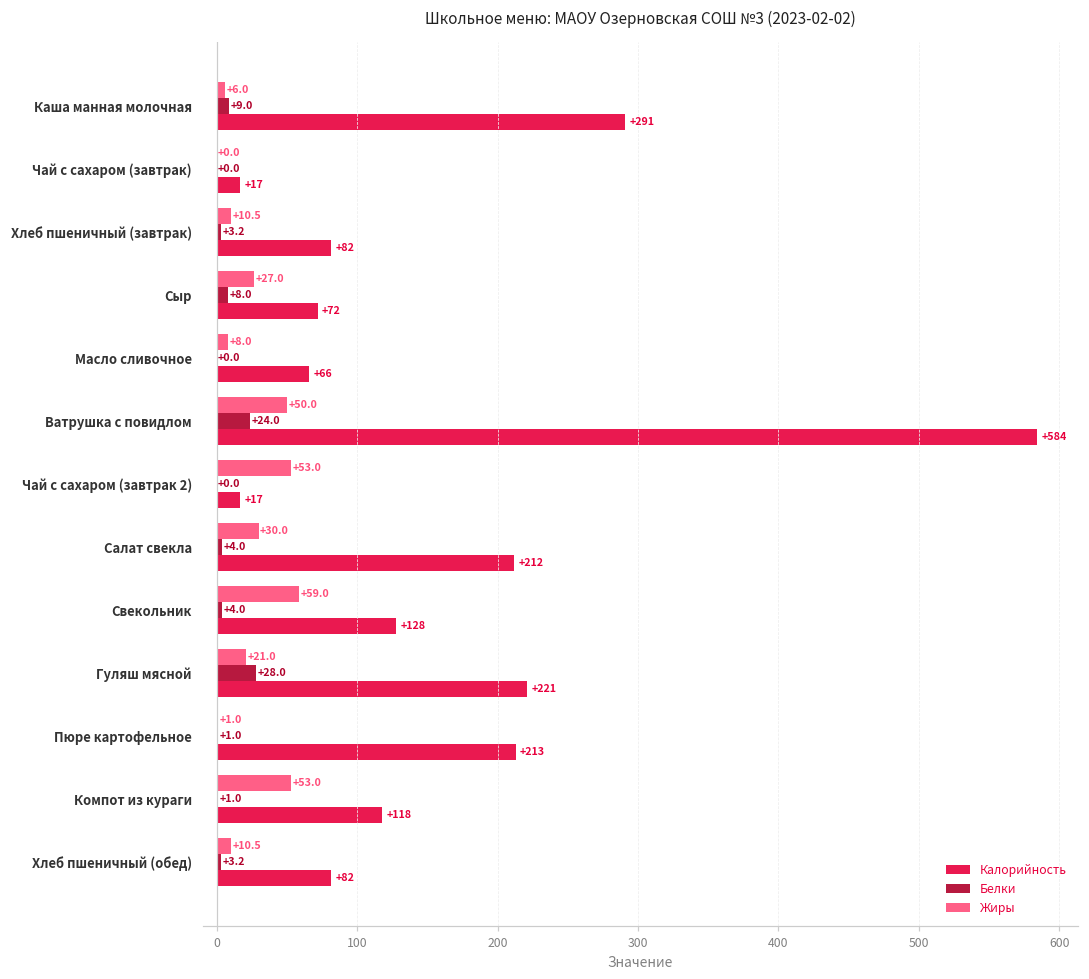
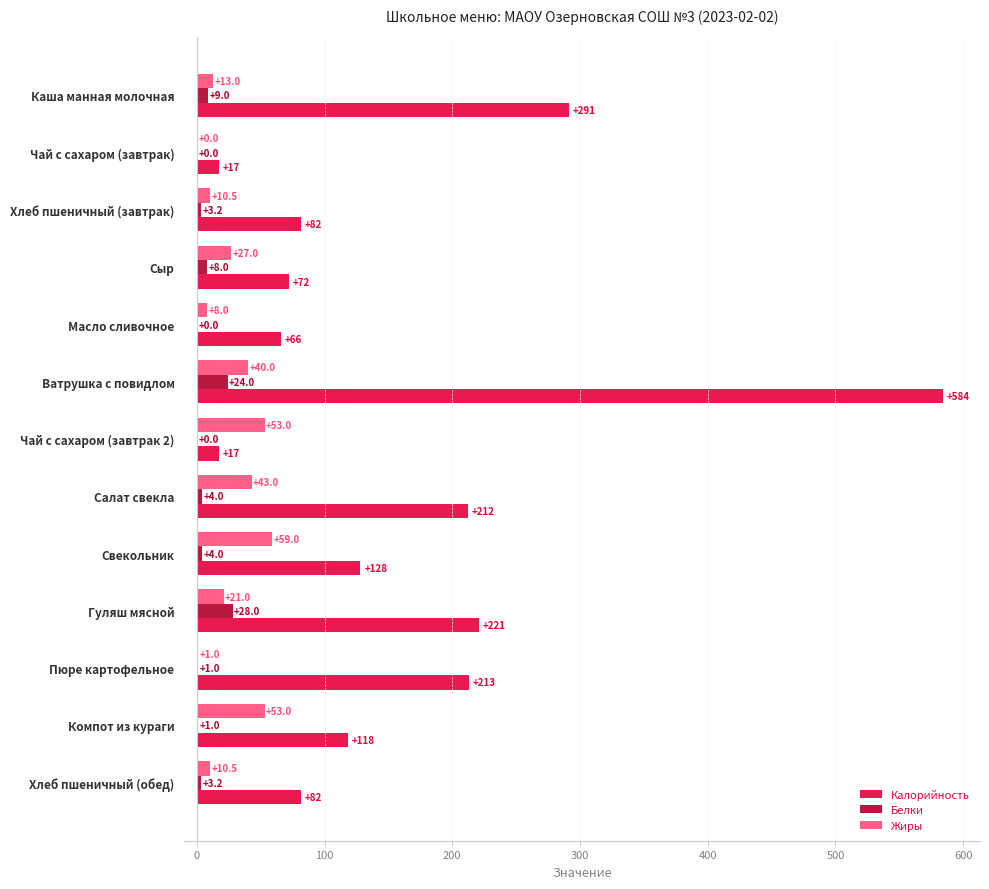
Жиры, Каша манная молочная: +6.0 -> +13.0
Жиры, Ватрушка с повидлом: +50.0 -> +40.0
Жиры, Салат свекла: +30.0 -> +43.0
